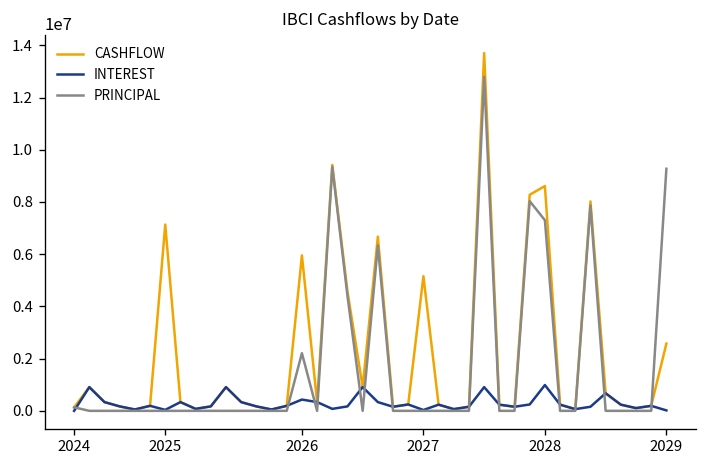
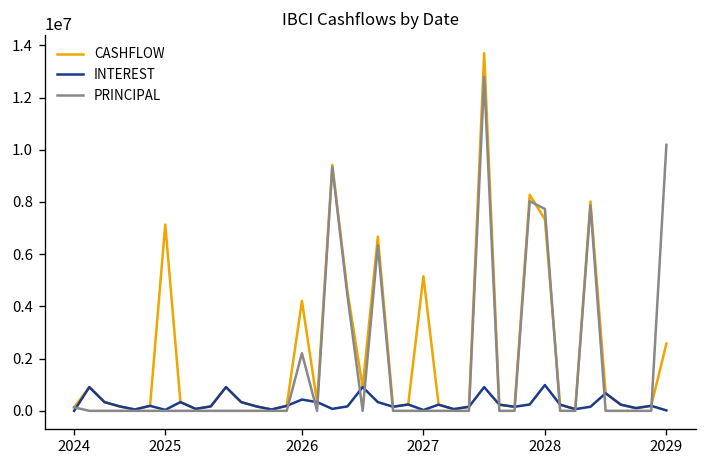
CASHFLOW, 2026: 6000000 -> 4200000
CASHFLOW, 2028: 8600000 -> 7300000
PRINCIPAL, 2028: 7300000 -> 7700000
PRINCIPAL, 2029: 9300000 -> 10200000
